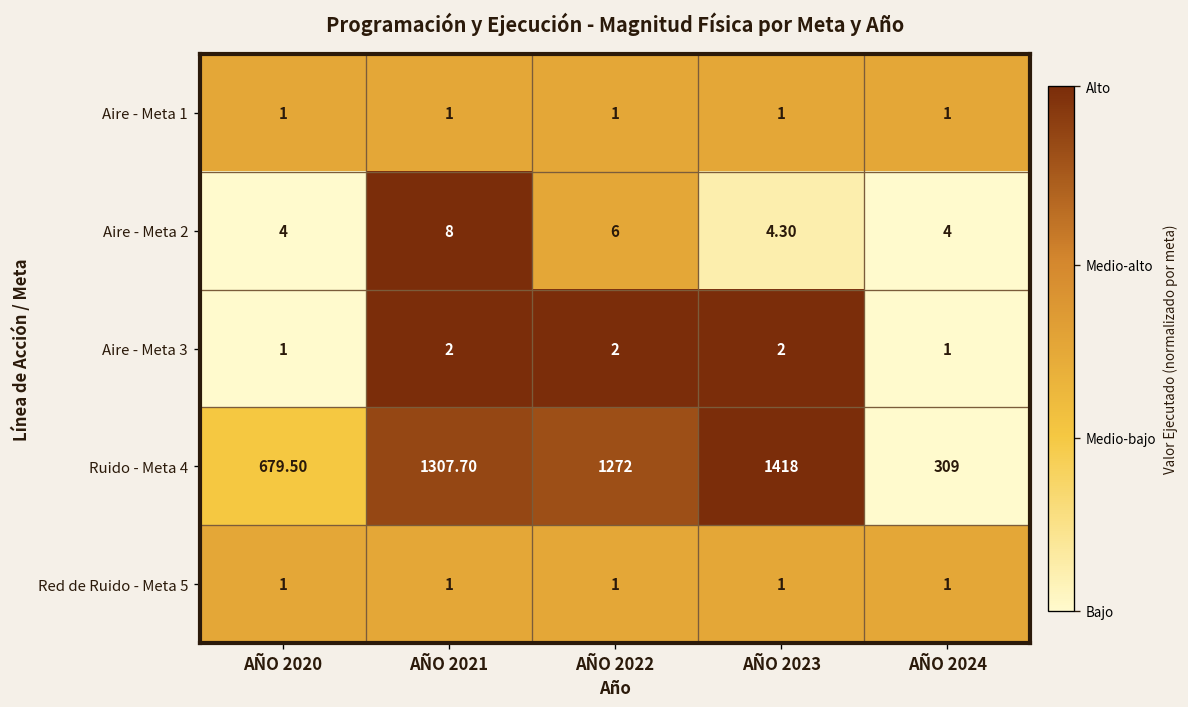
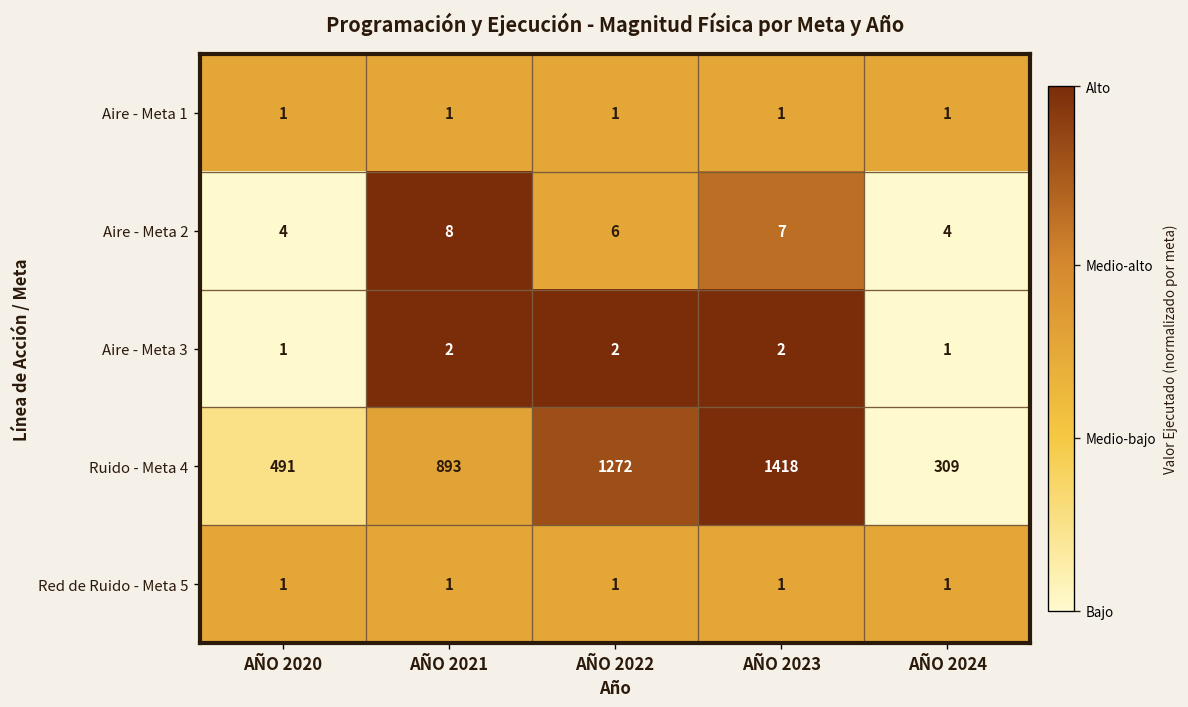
Aire - Meta 2, AÑO 2023: 4.30 -> 7
Ruido - Meta 4, AÑO 2020: 679.50 -> 491
Ruido - Meta 4, AÑO 2021: 1307.70 -> 893
